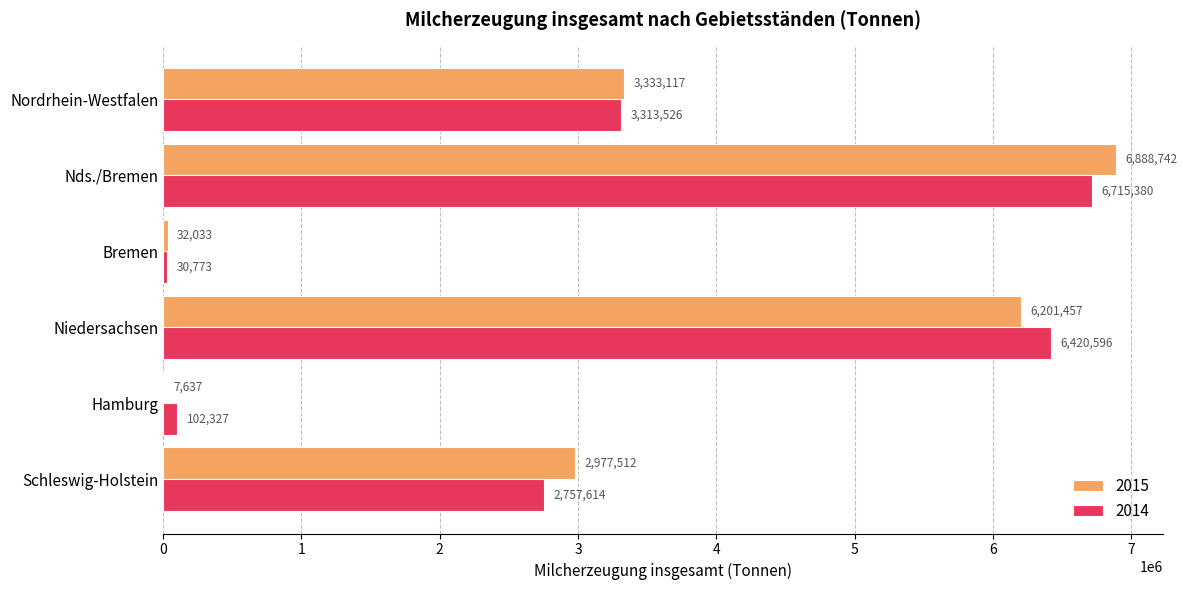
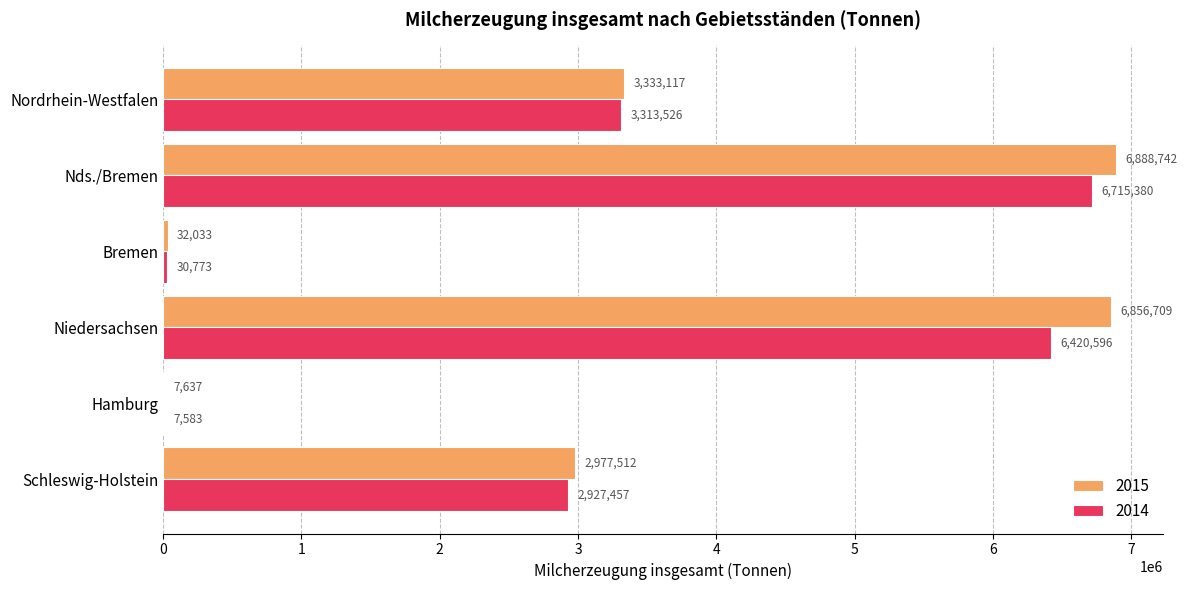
2015, Niedersachsen: 6,201,457 -> 6,856,709
2014, Hamburg: 102,327 -> 7,583
2014, Schleswig-Holstein: 2,757,614 -> 2,927,457
